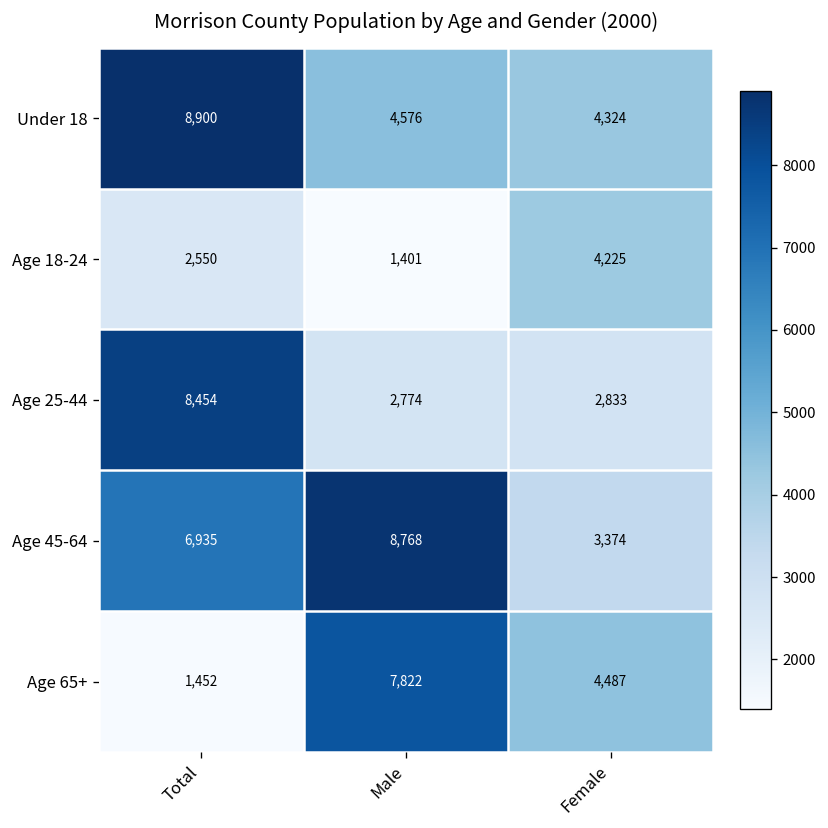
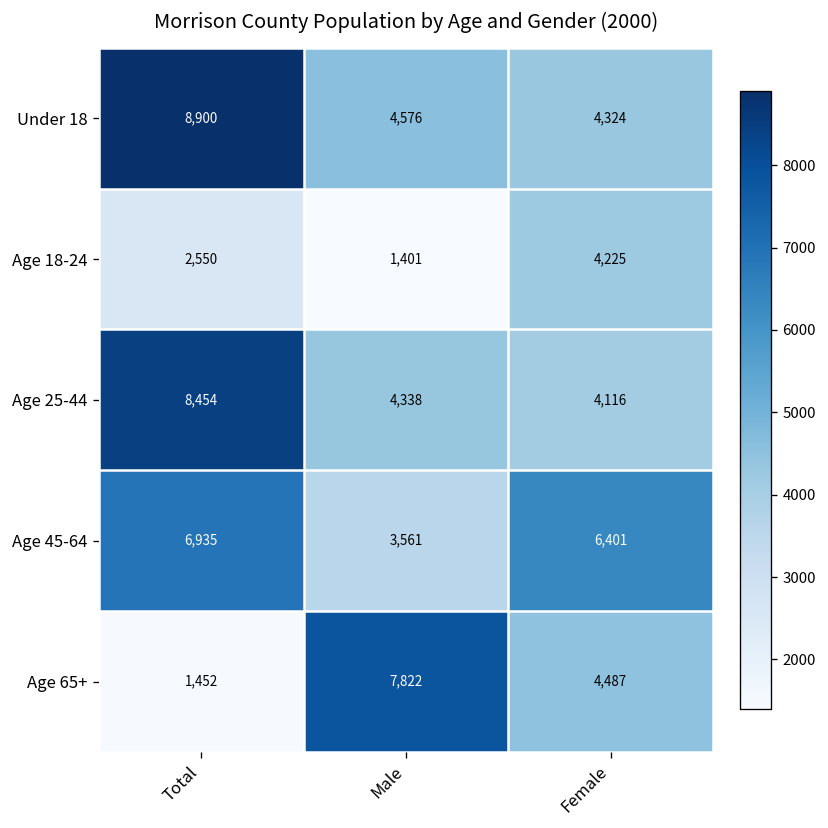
Age 25-44, Male: 2,774 -> 4,338
Age 25-44, Female: 2,833 -> 4,116
Age 45-64, Male: 8,768 -> 3,561
Age 45-64, Female: 3,374 -> 6,401
